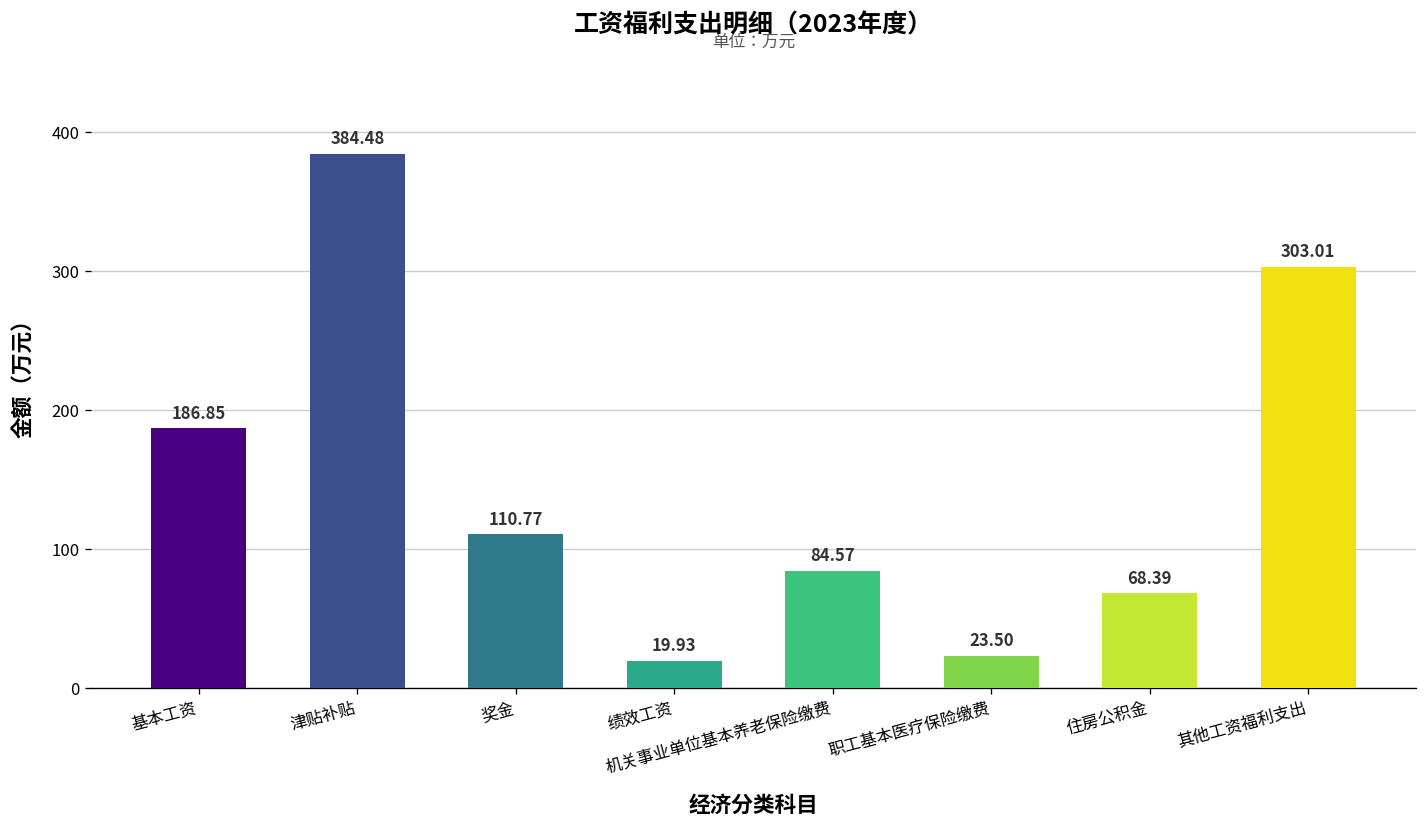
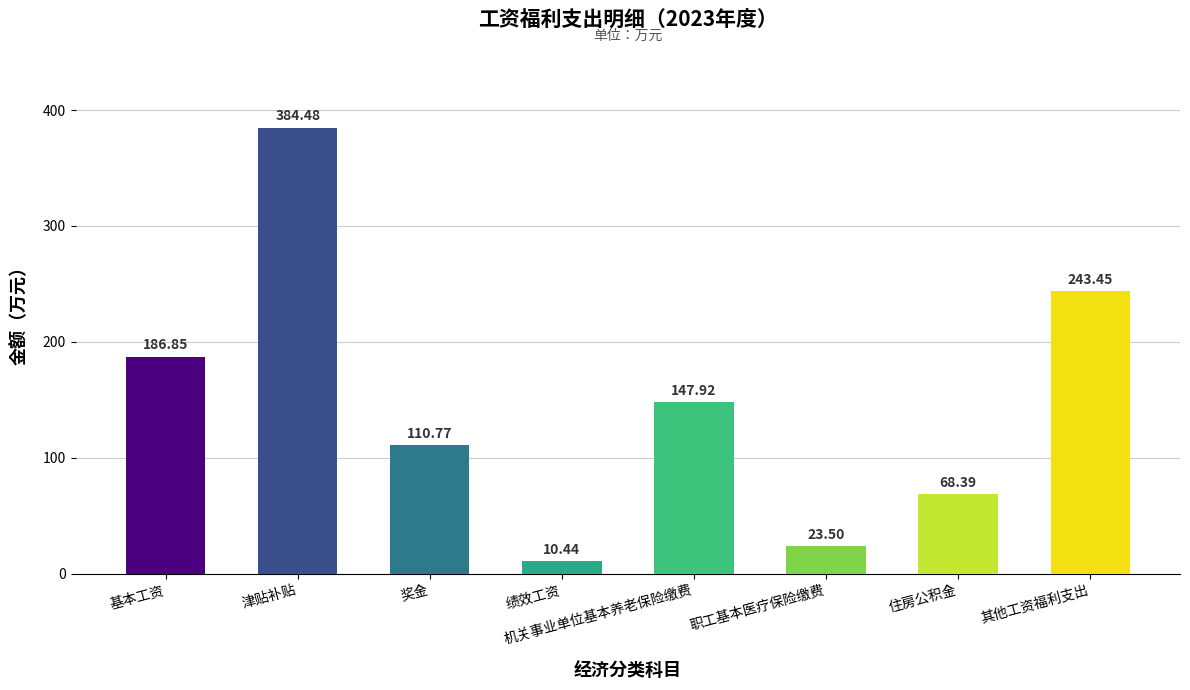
绩效工资: 19.93 -> 10.44
机关事业单位基本养老保险缴费: 84.57 -> 147.92
其他工资福利支出: 303.01 -> 243.45
